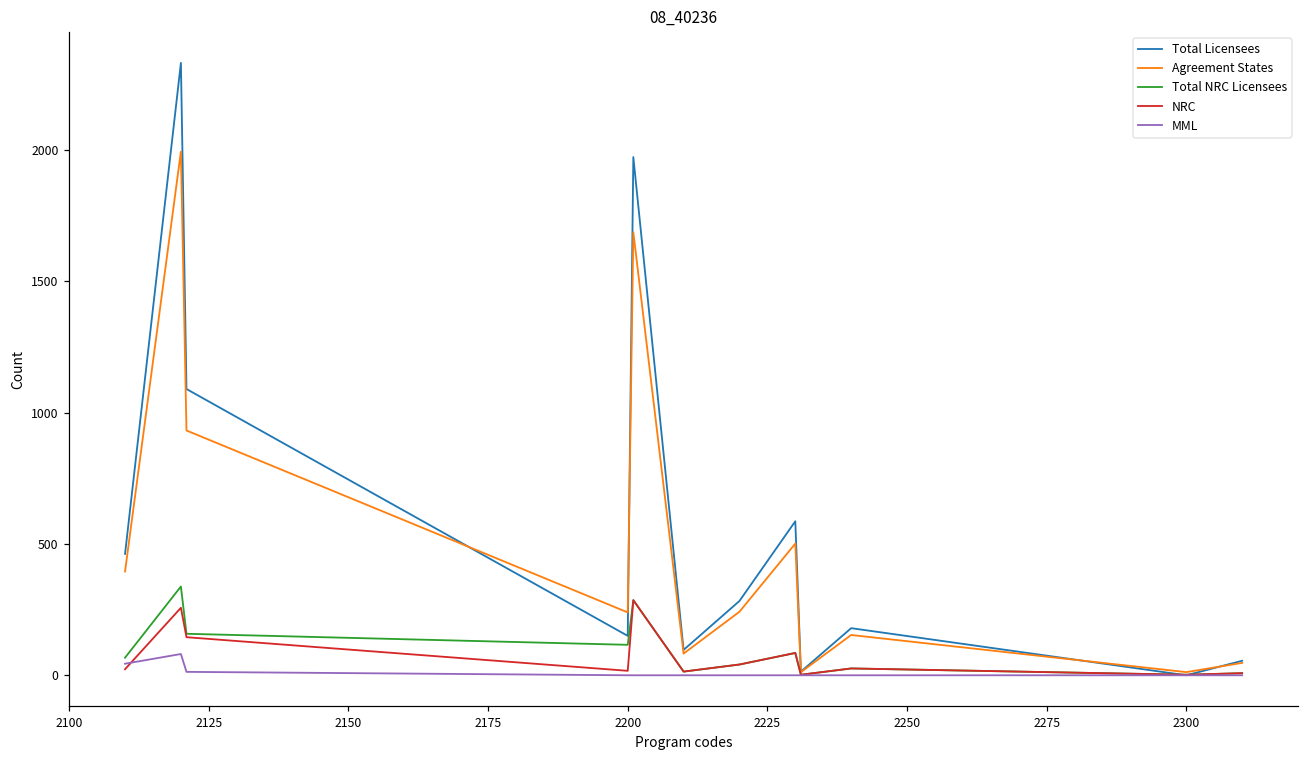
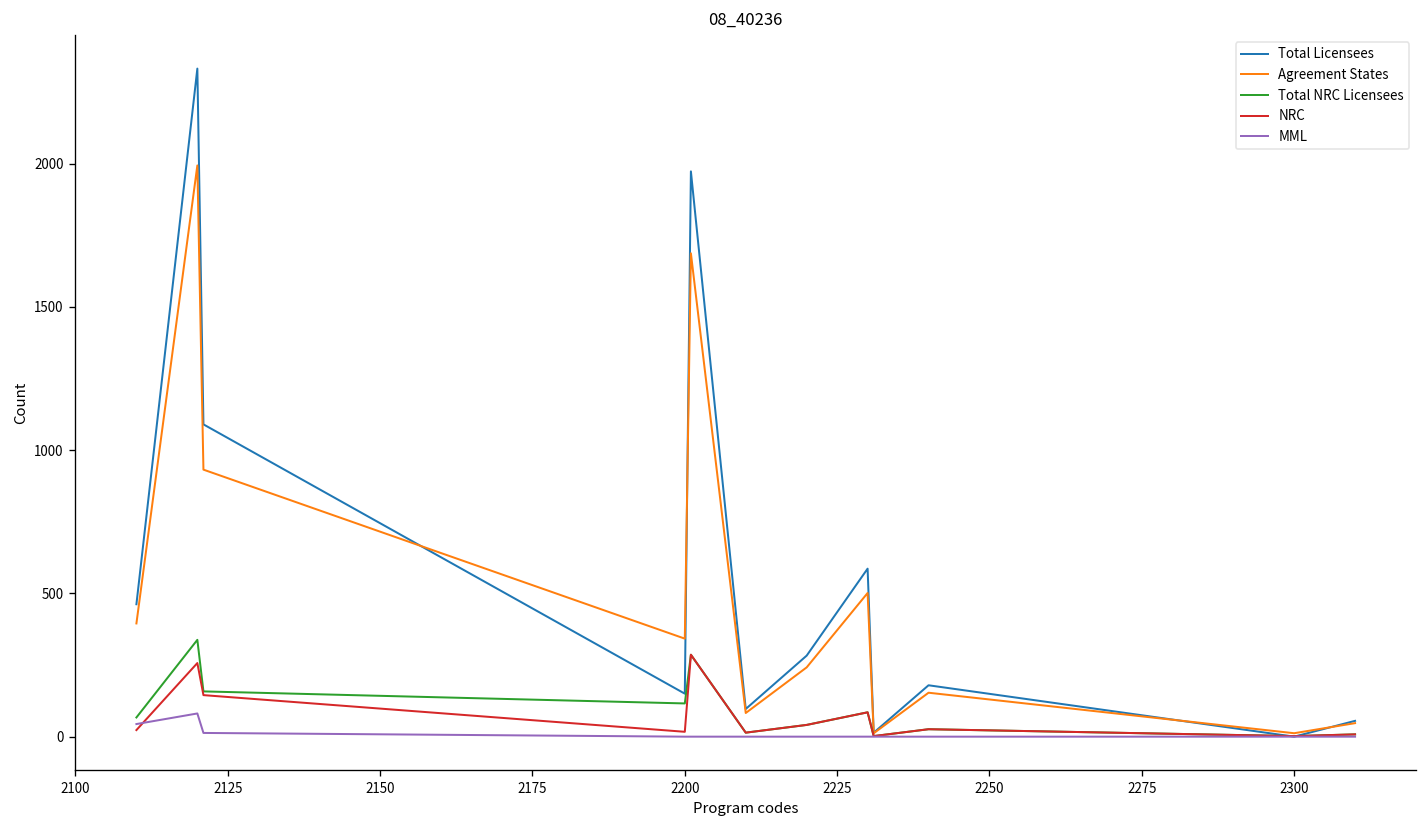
Agreement States, 2200: 240 -> 340
